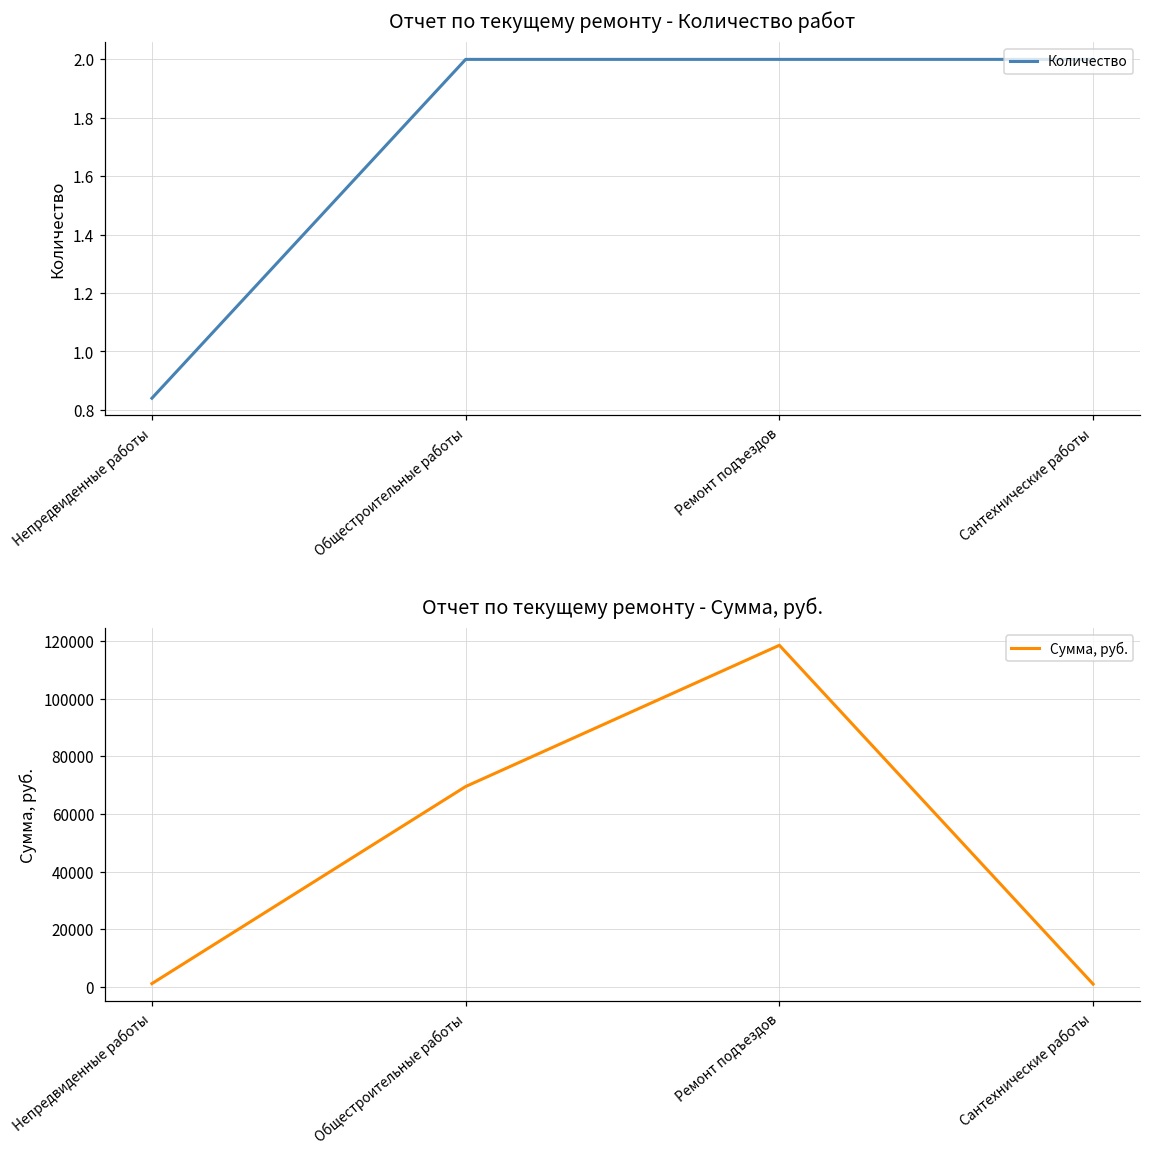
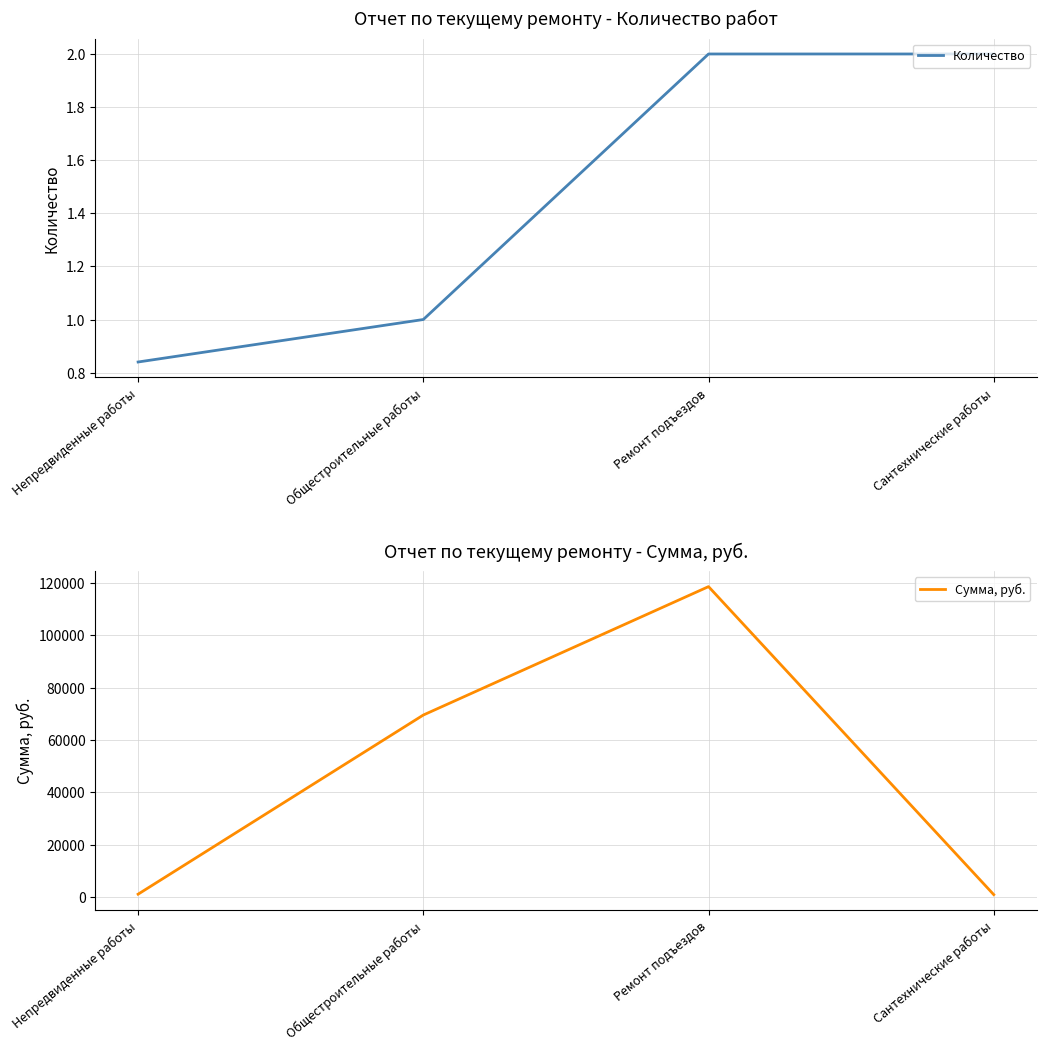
Отчет по текущему ремонту - Количество работ, Общестроительные работы: 2 -> 1
